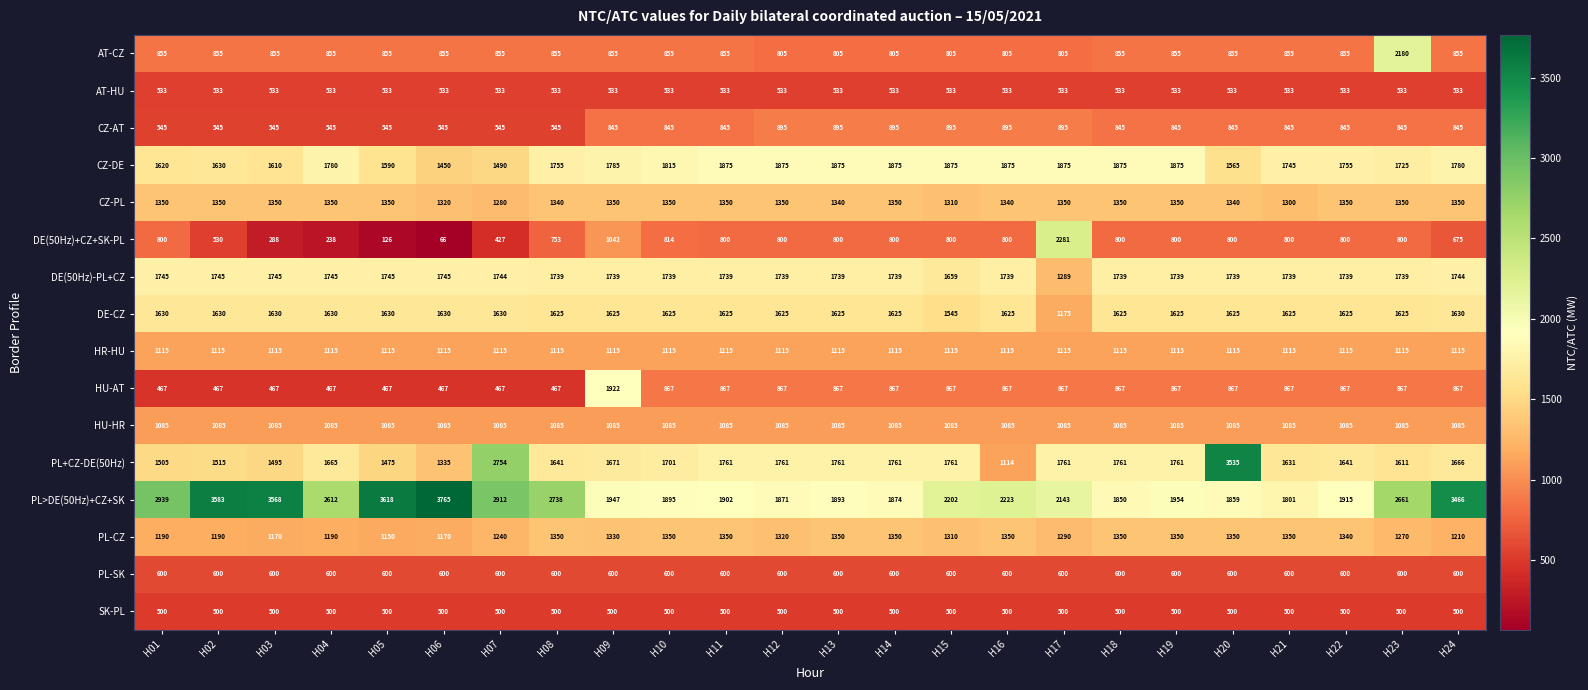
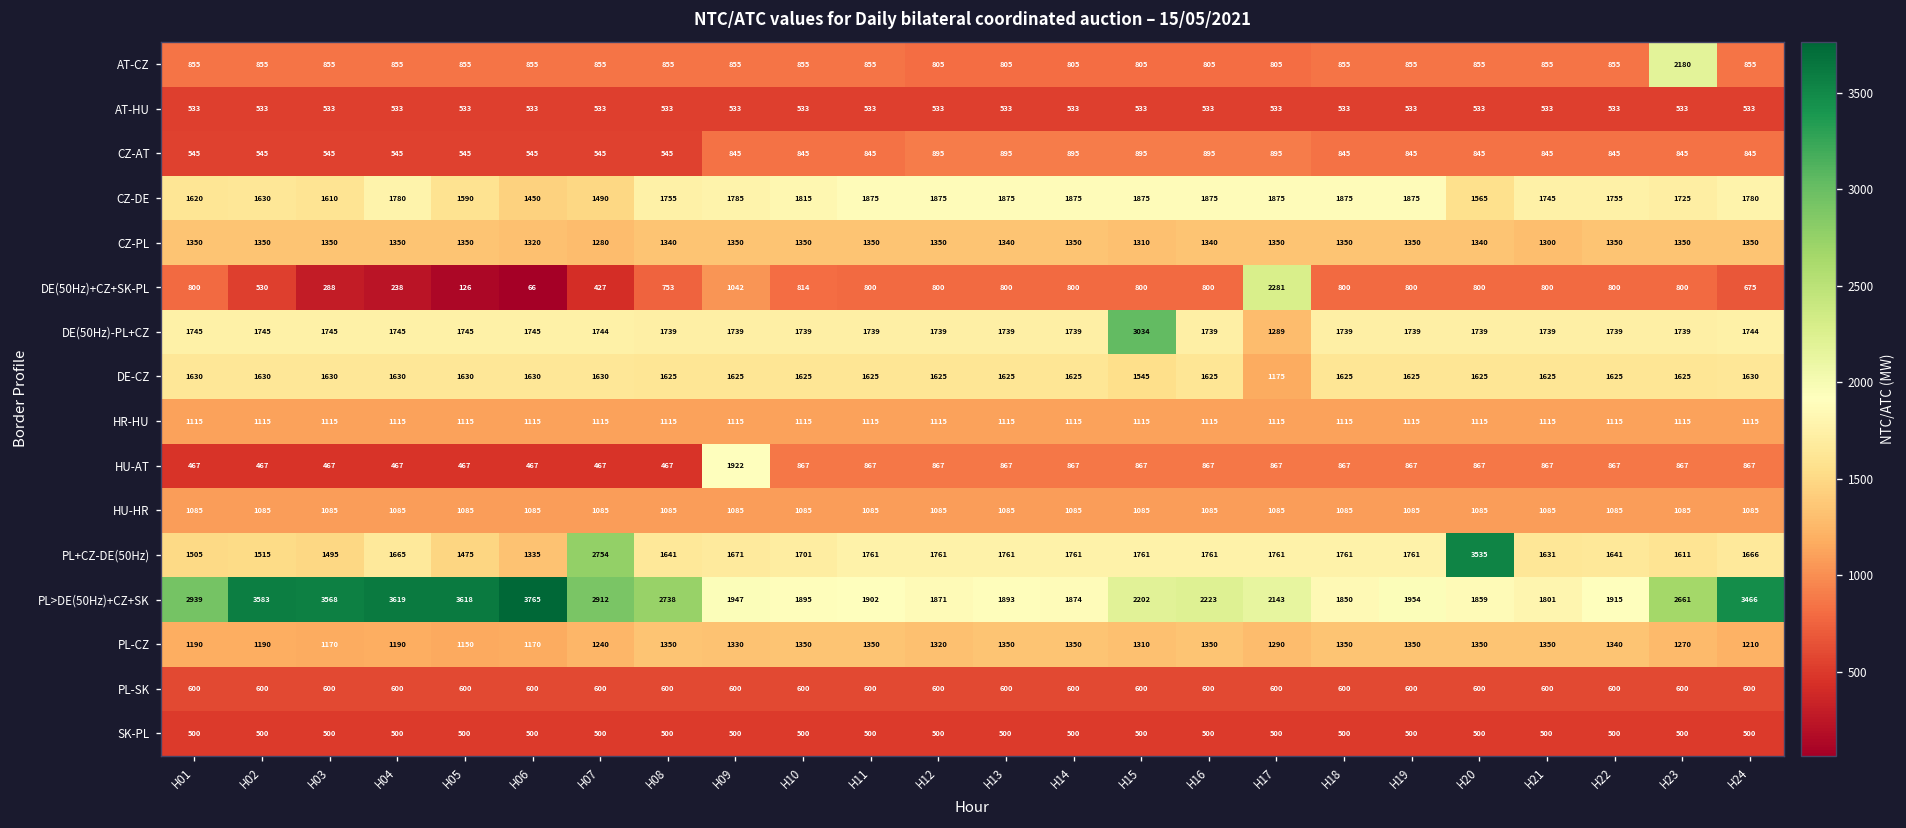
DE(50Hz)-PL+CZ, H15: 1659 -> 3034
PL+CZ-DE(50Hz), H16: 1114 -> 1761
PL>DE(50Hz)+CZ+SK, H04: 2612 -> 3619
